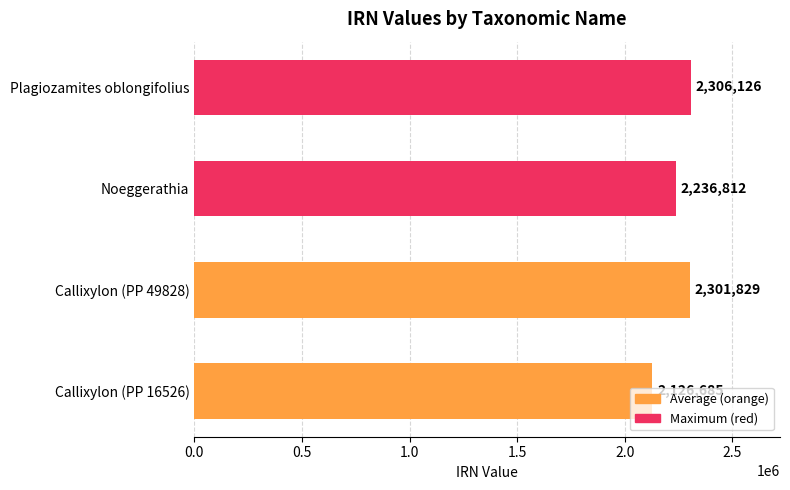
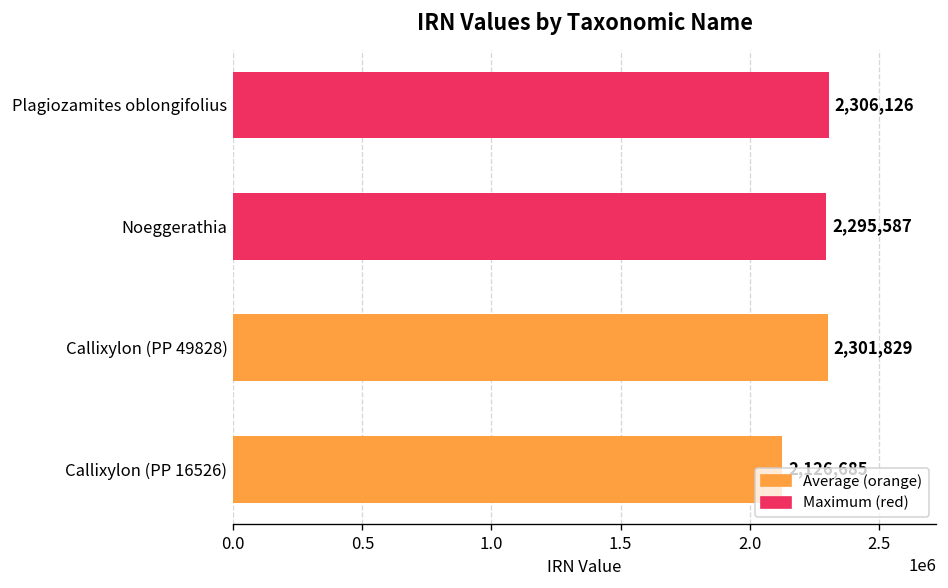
Noeggerathia: 2,236,812 -> 2,295,587
